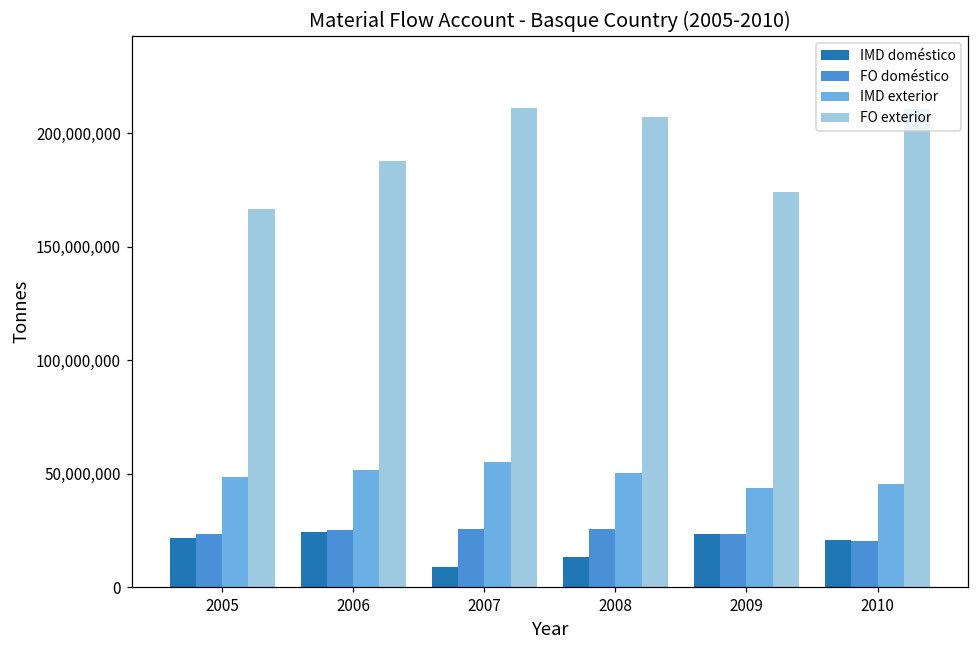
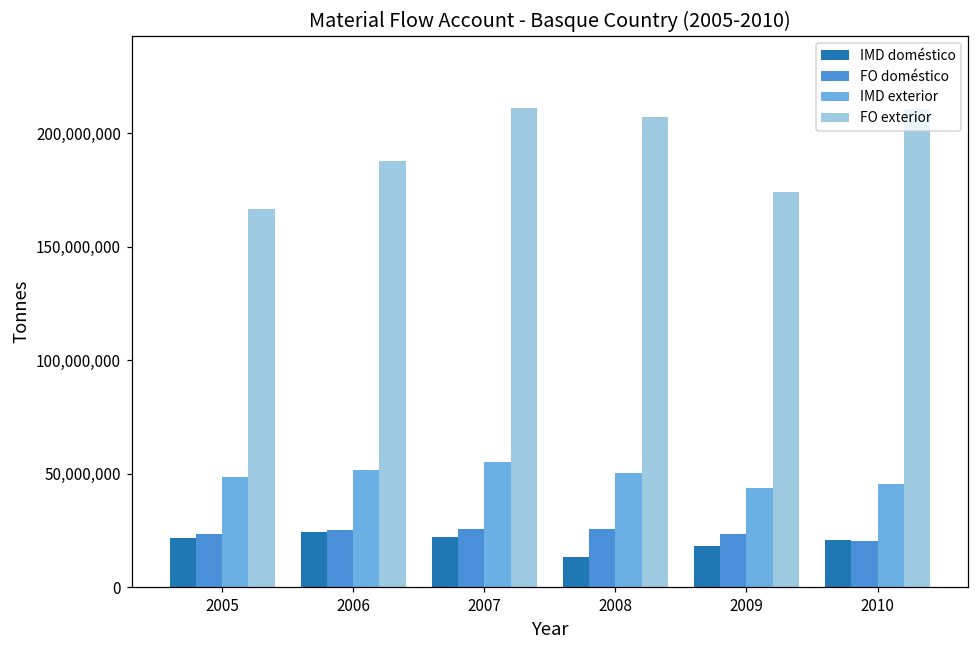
IMD doméstico, 2007: 9,000,000 -> 22,000,000
IMD doméstico, 2009: 24,000,000 -> 18,000,000
